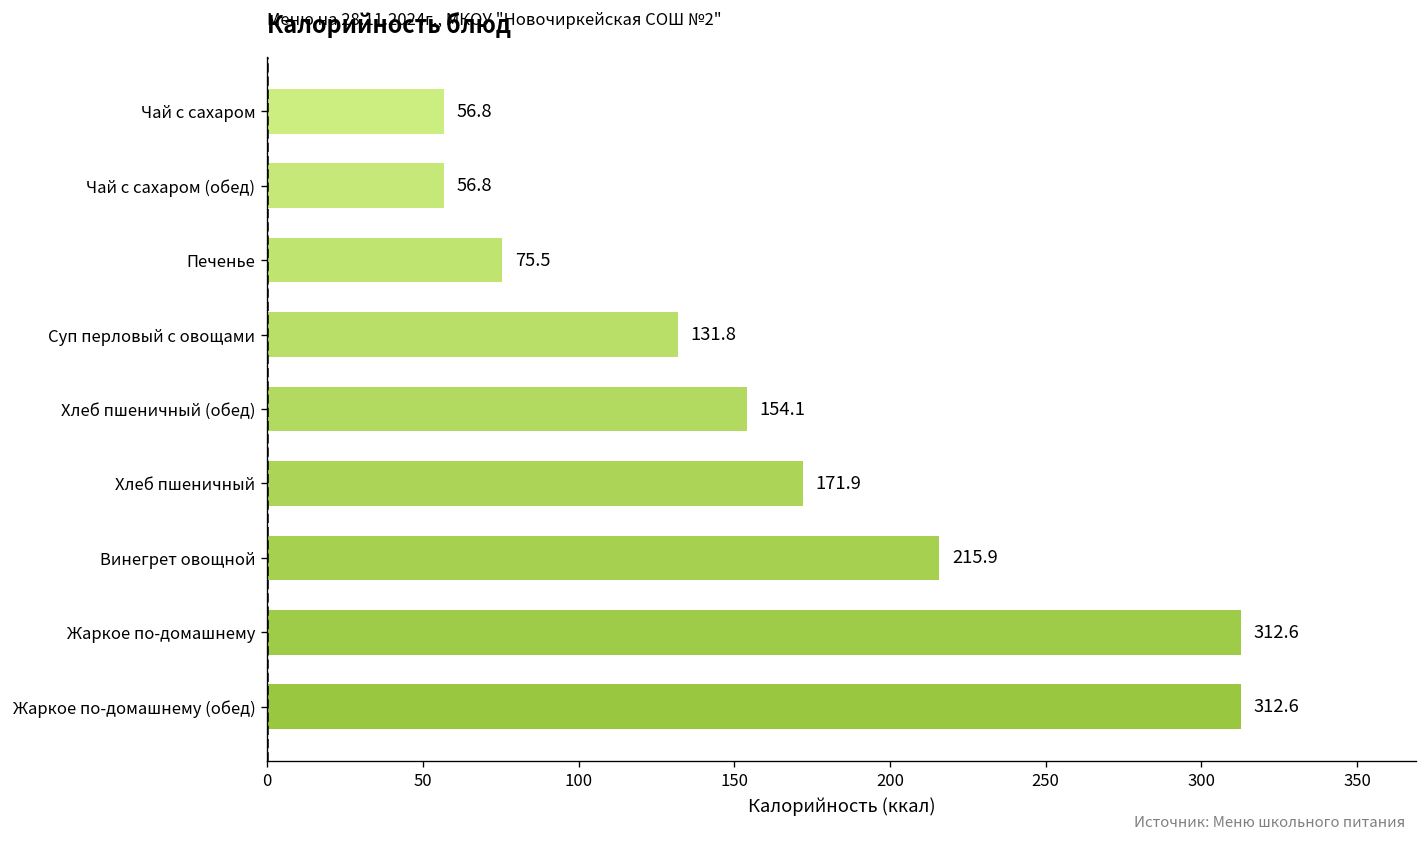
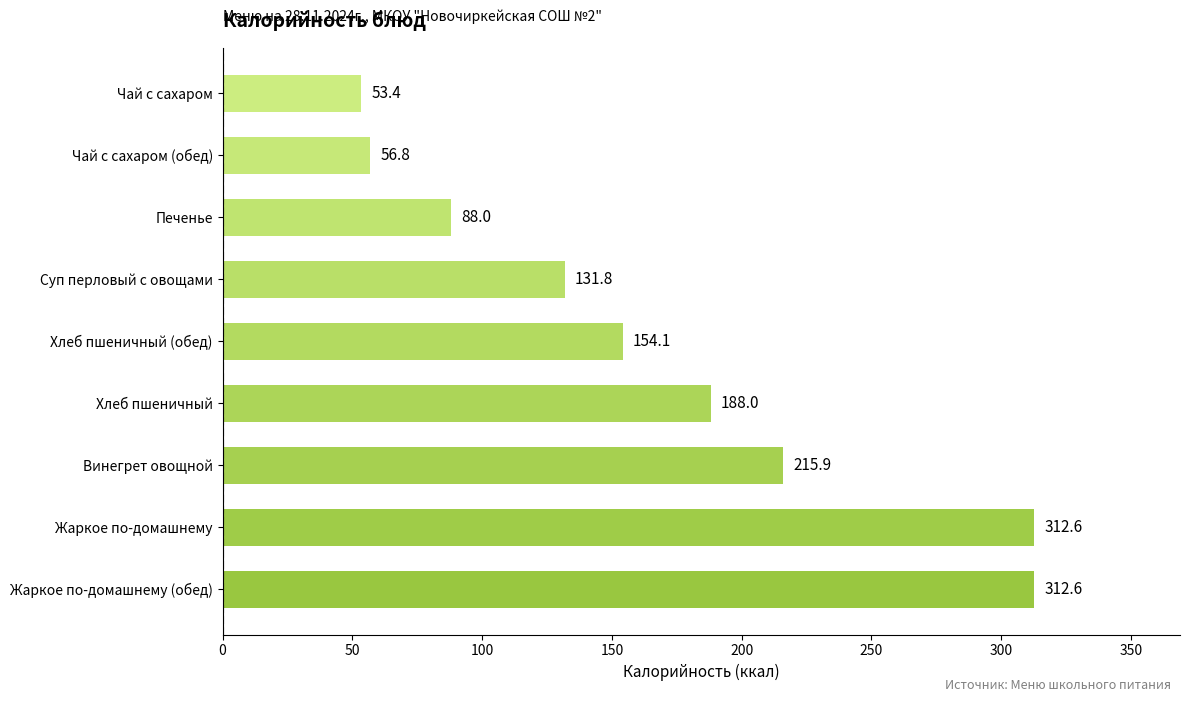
Чай с сахаром: 56.8 -> 53.4
Печенье: 75.5 -> 88.0
Хлеб пшеничный: 171.9 -> 188.0
